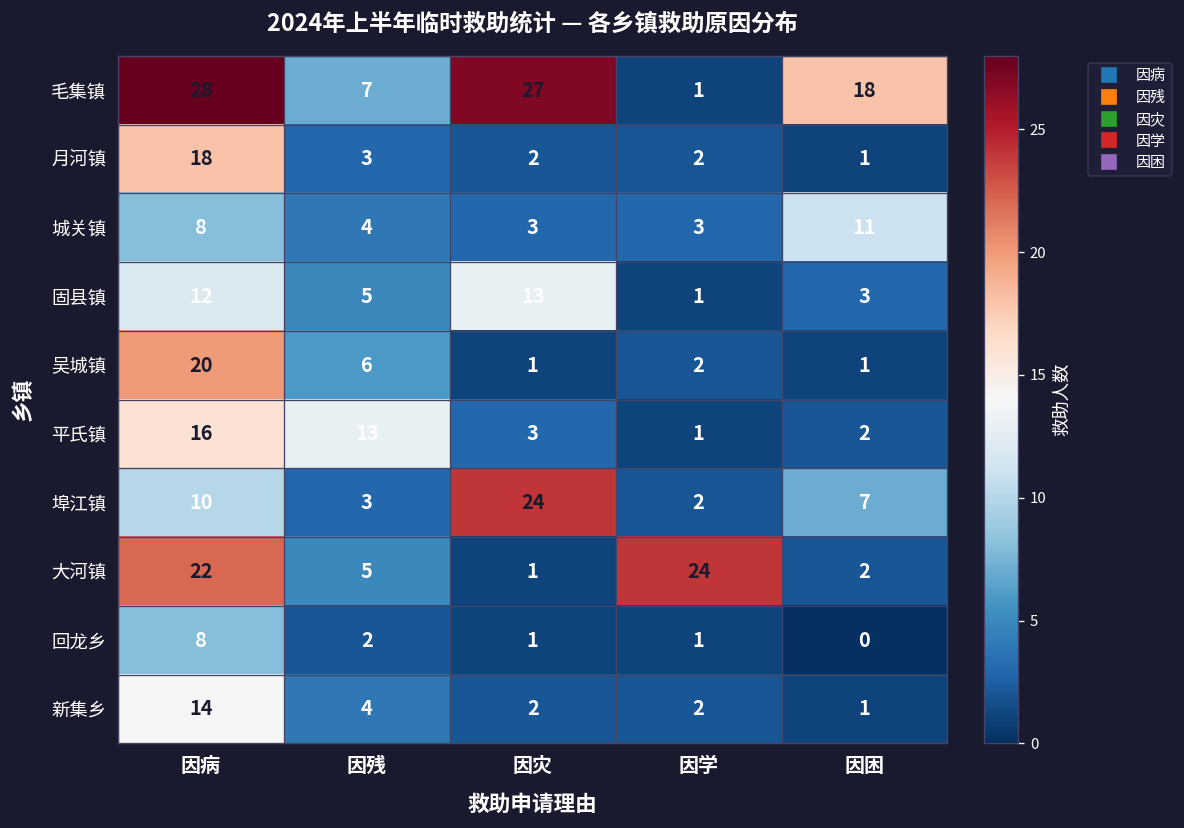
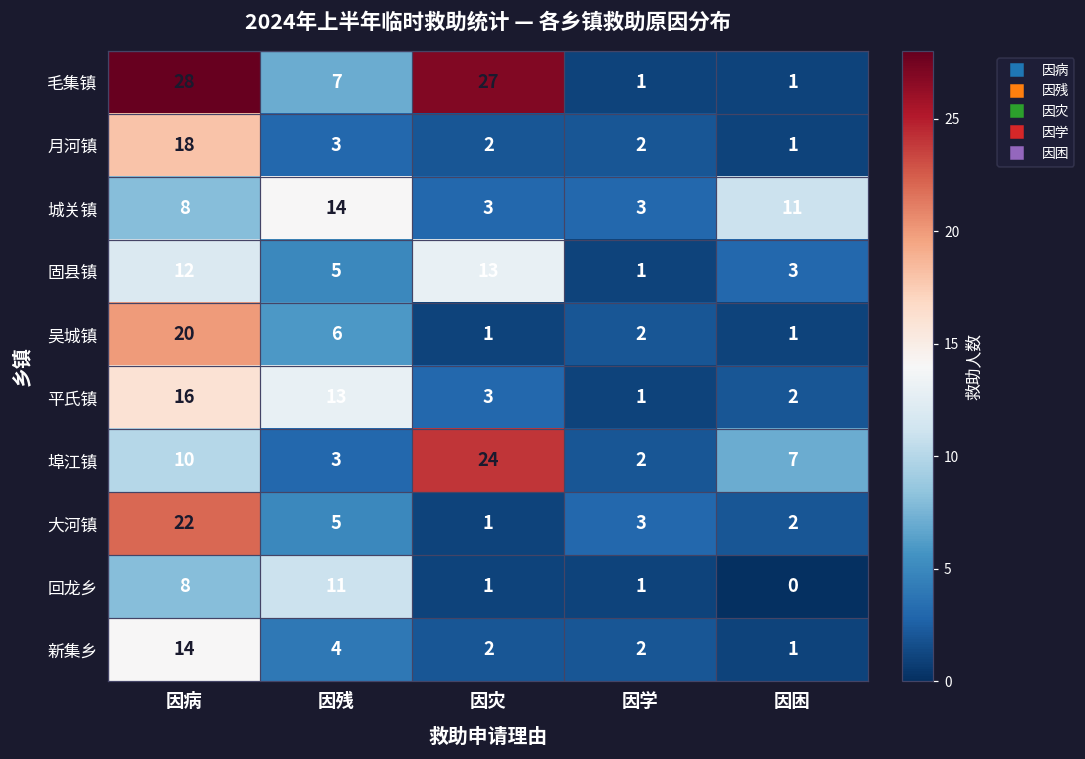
毛集镇, 因困: 18 -> 1
城关镇, 因残: 4 -> 14
大河镇, 因学: 24 -> 3
回龙乡, 因残: 2 -> 11
